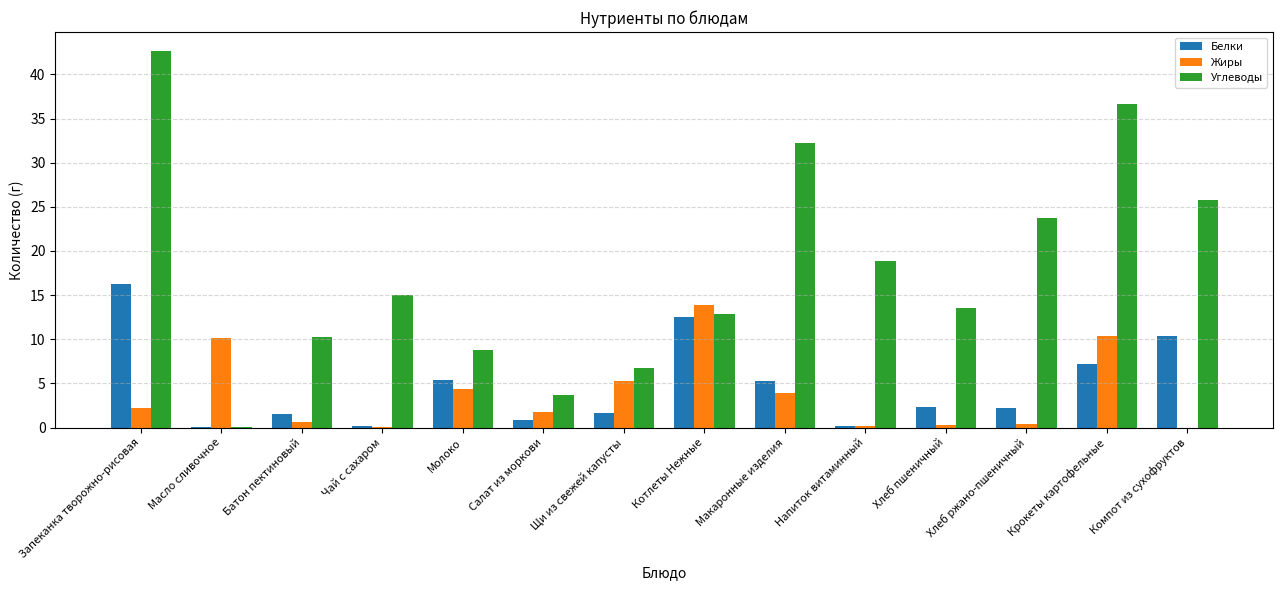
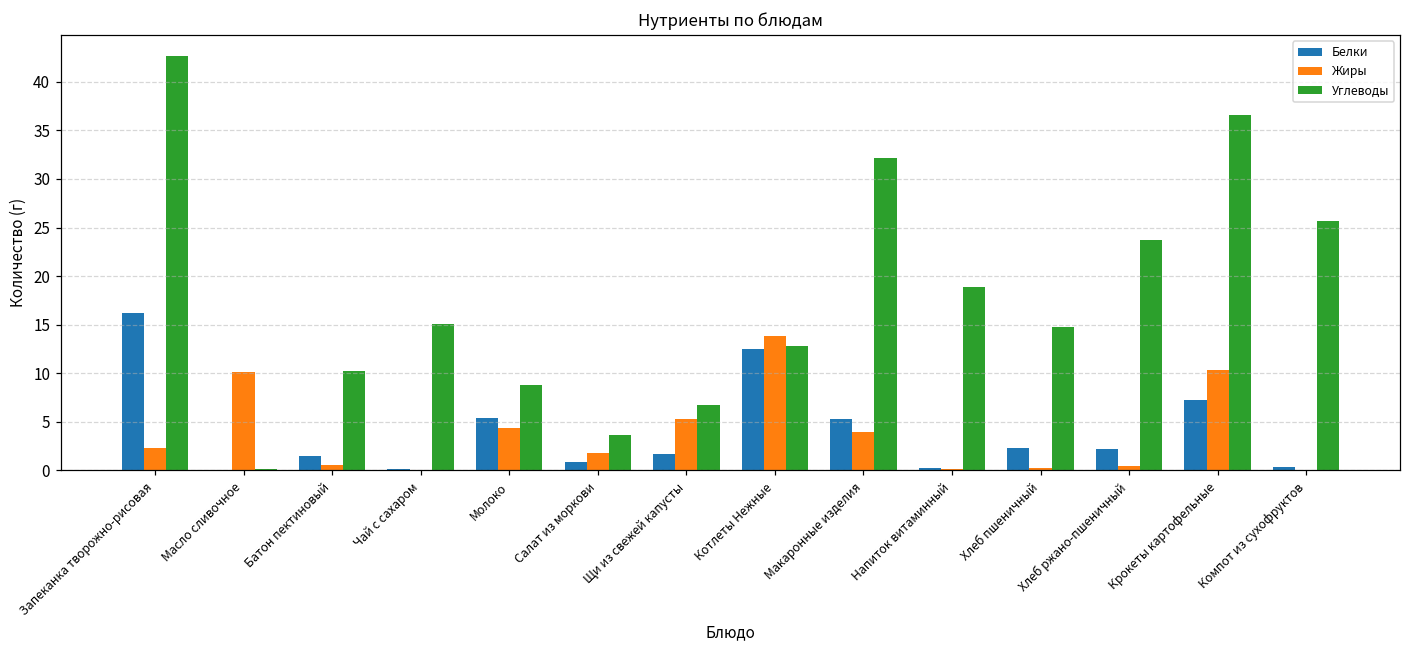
Углеводы, Хлеб пшеничный: 14 -> 15
Белки, Компот из сухофруктов: 10 -> 0
